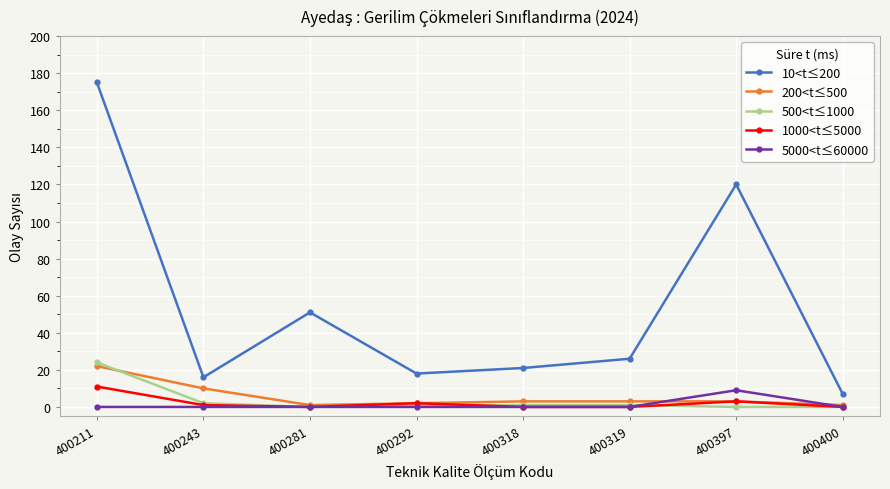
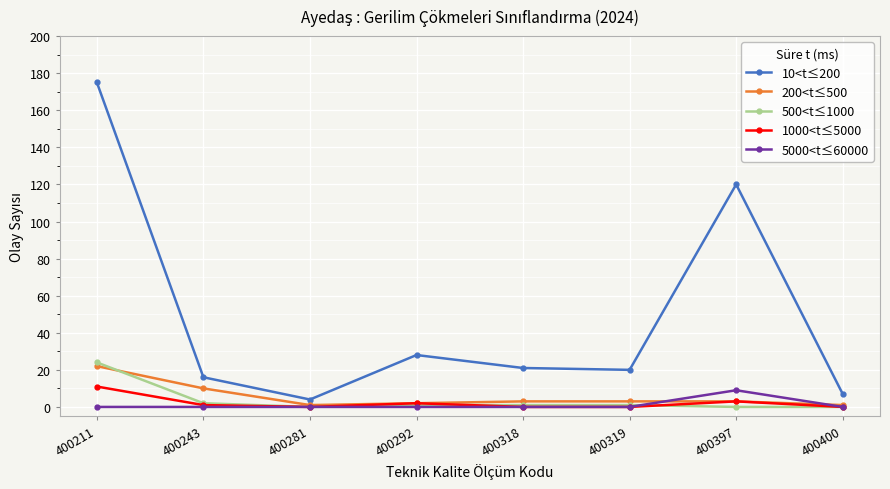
10<t≤200, 400281: 51 -> 4
10<t≤200, 400292: 18 -> 28
10<t≤200, 400319: 26 -> 20
